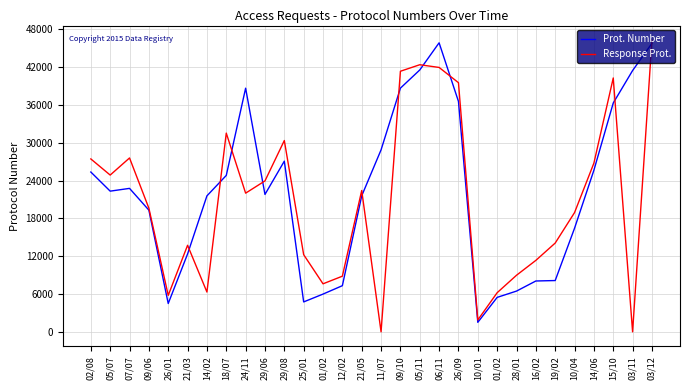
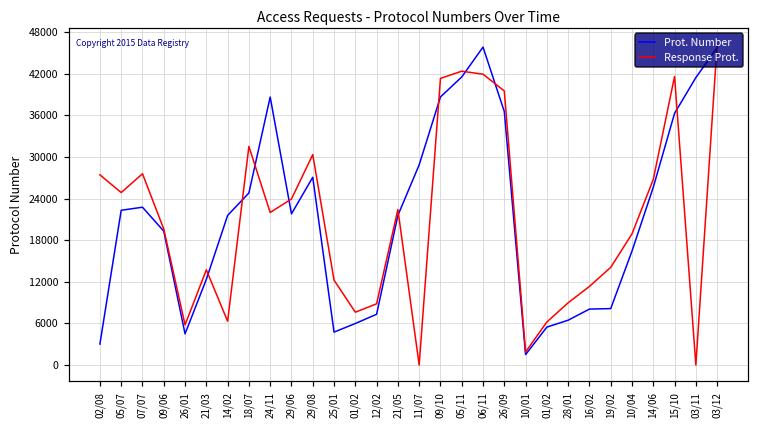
Prot. Number, 02/08: 25000 -> 3000
Response Prot., 15/10: 40000 -> 42000
